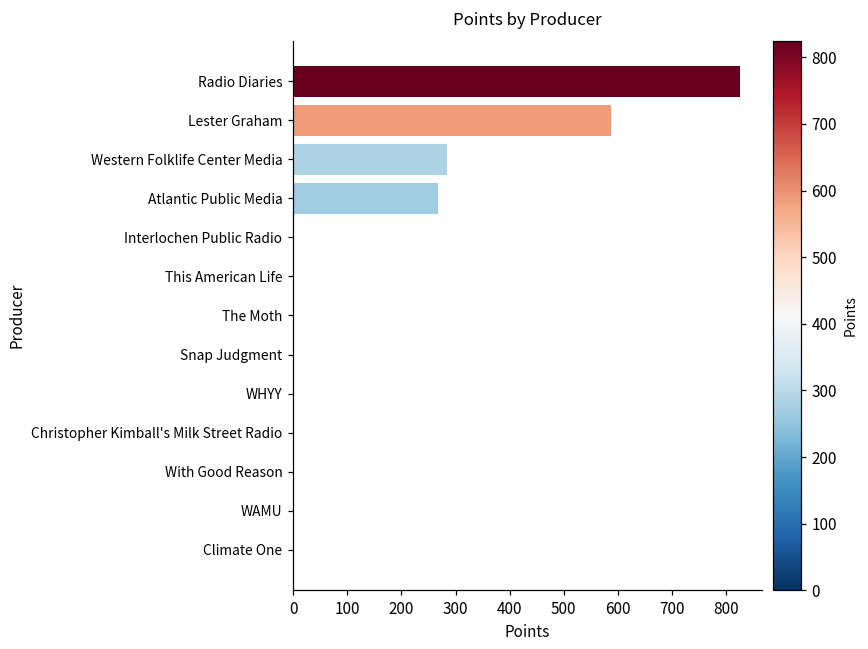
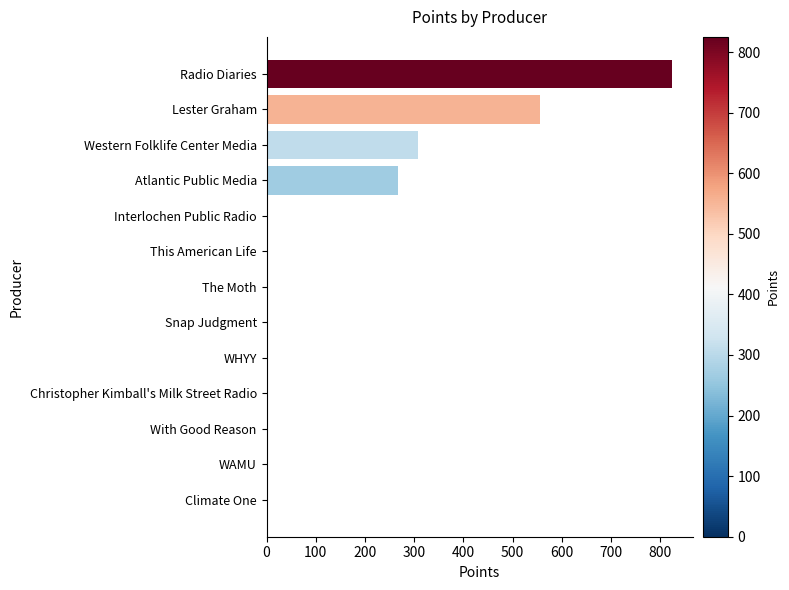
Lester Graham: 590 -> 560
Western Folklife Center Media: 290 -> 310
